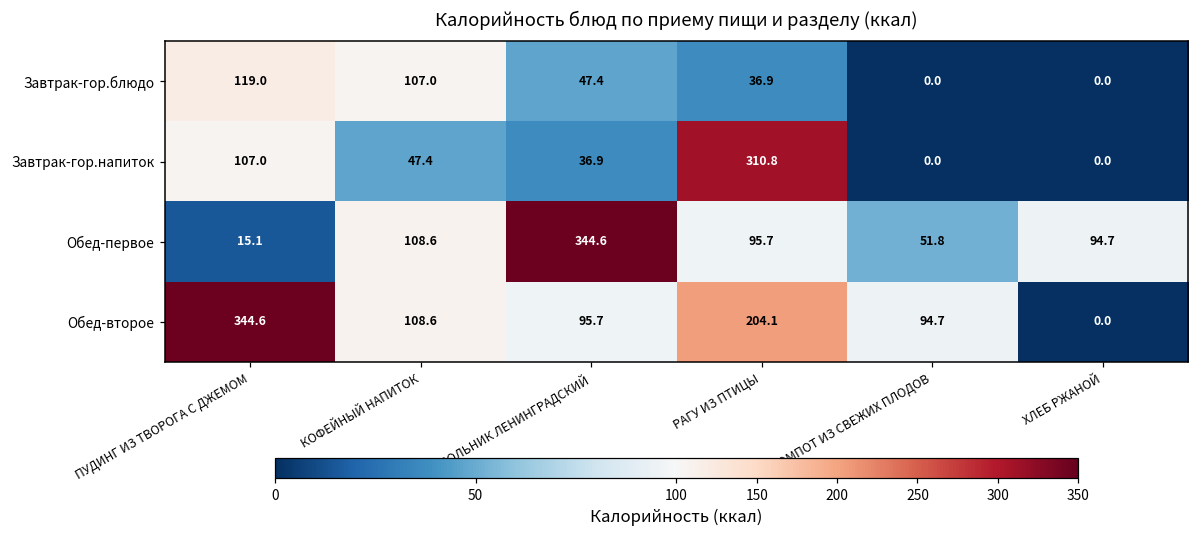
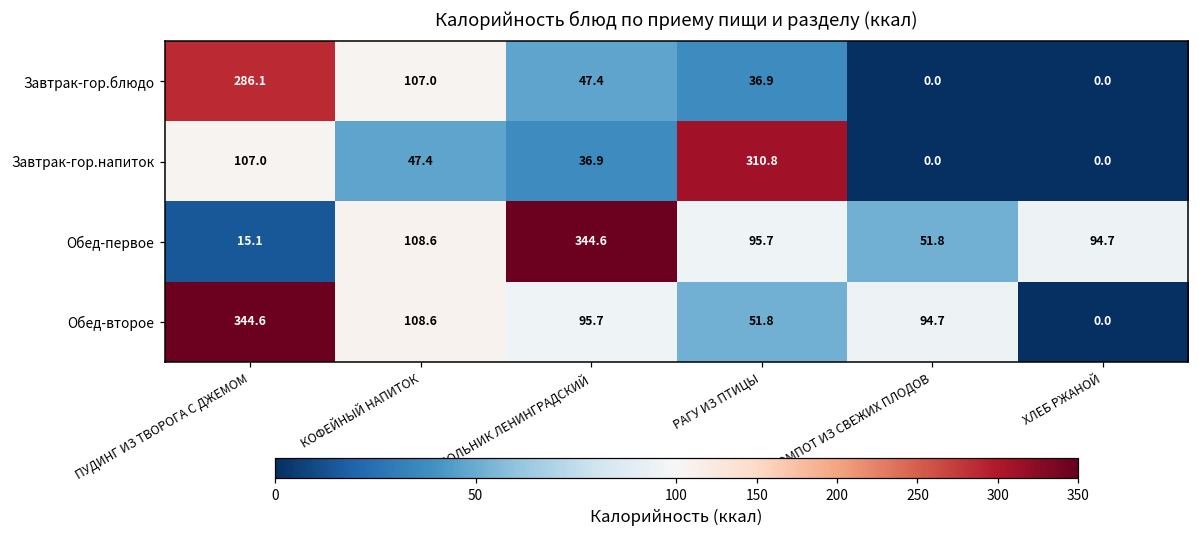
Завтрак-гор.блюдо, ПУДИНГ ИЗ ТВОРОГА С ДЖЕМОМ: 119.0 -> 286.1
Обед-второе, РАГУ ИЗ ПТИЦЫ: 204.1 -> 51.8
